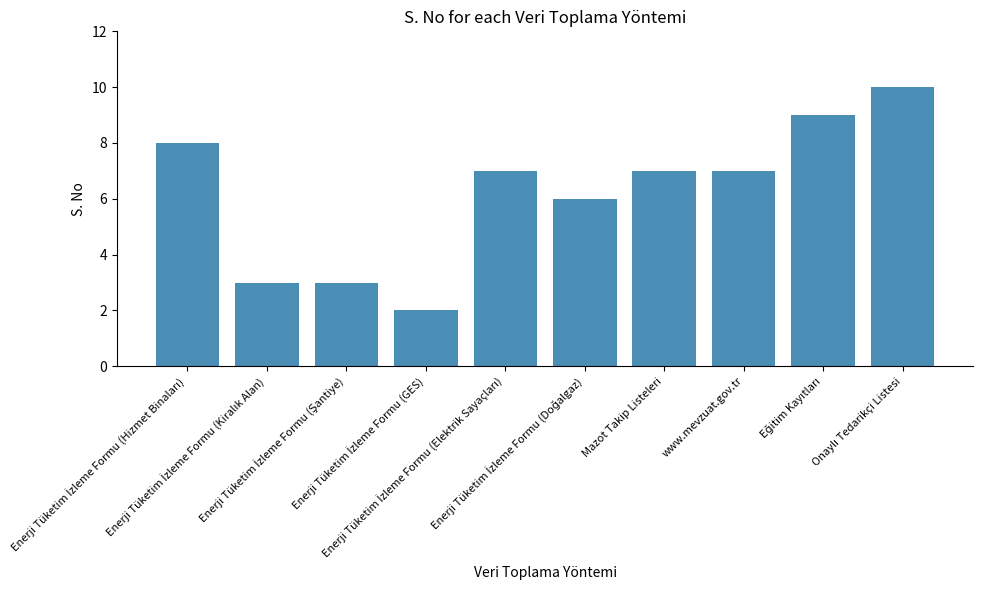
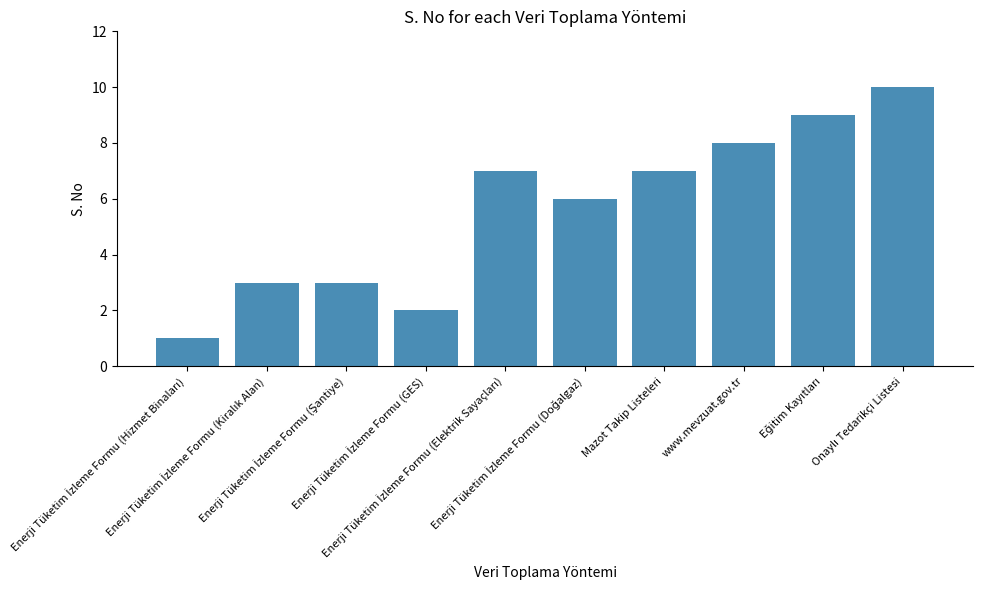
Enerji Tüketim İzleme Formu (Hizmet Binaları): 8 -> 1
www.mevzuat.gov.tr: 7 -> 8
